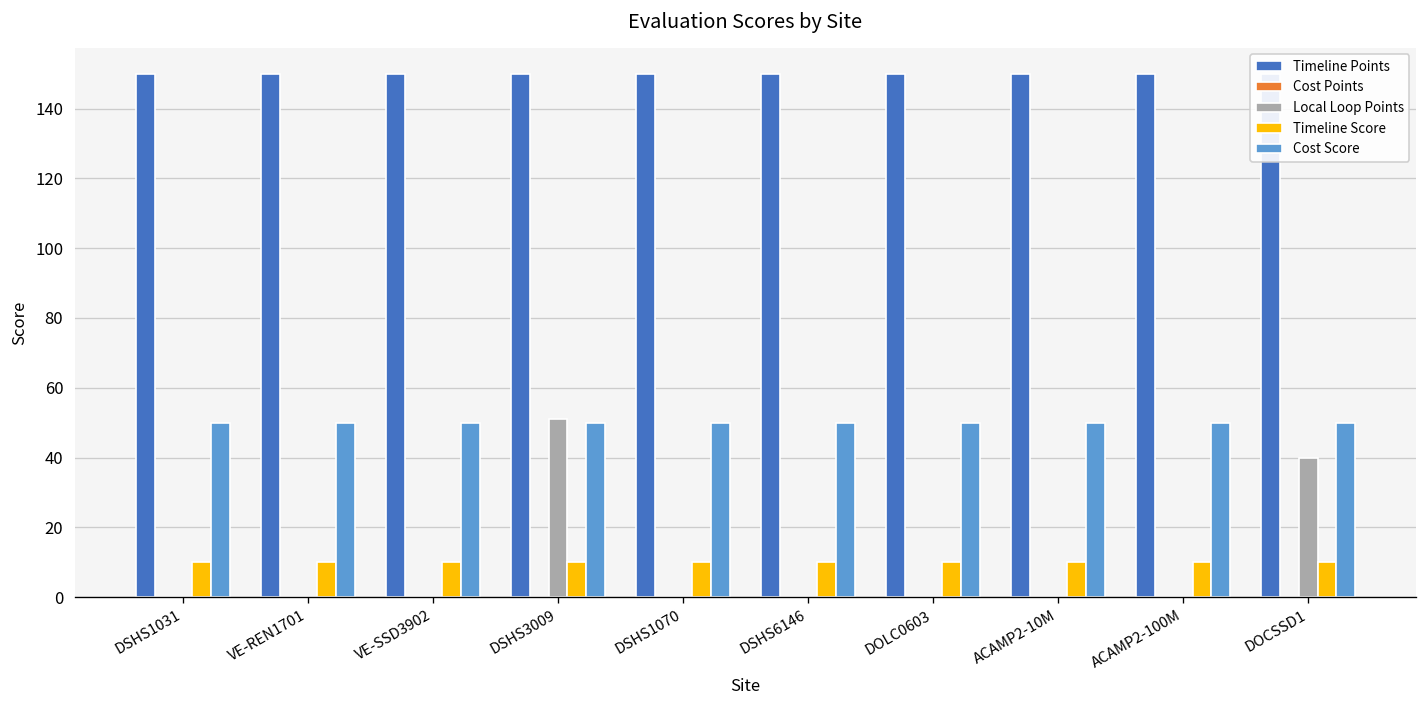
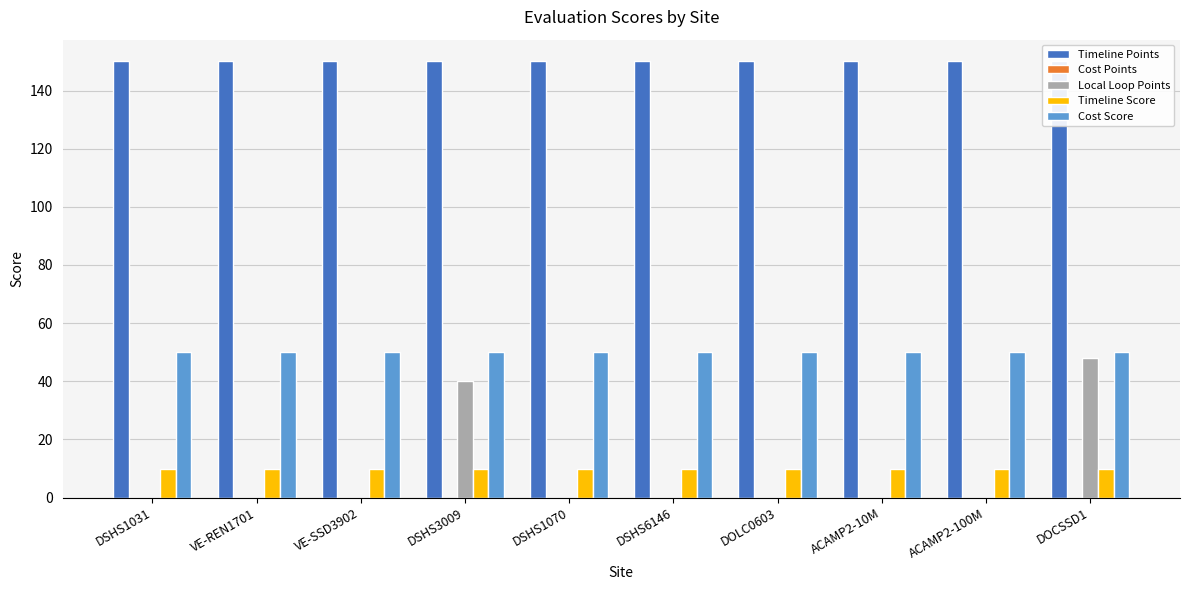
Local Loop Points, DSHS3009: 51 -> 40
Local Loop Points, DOCSSD1: 40 -> 48
